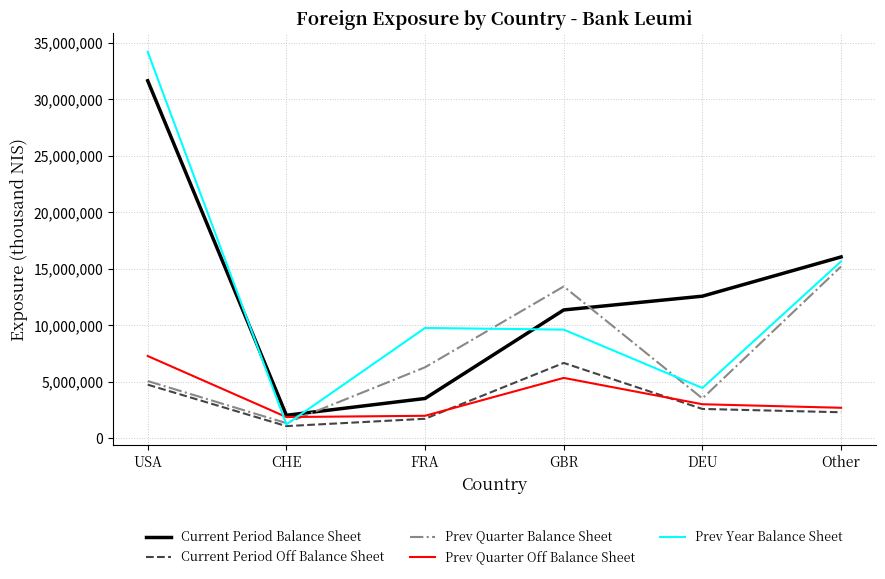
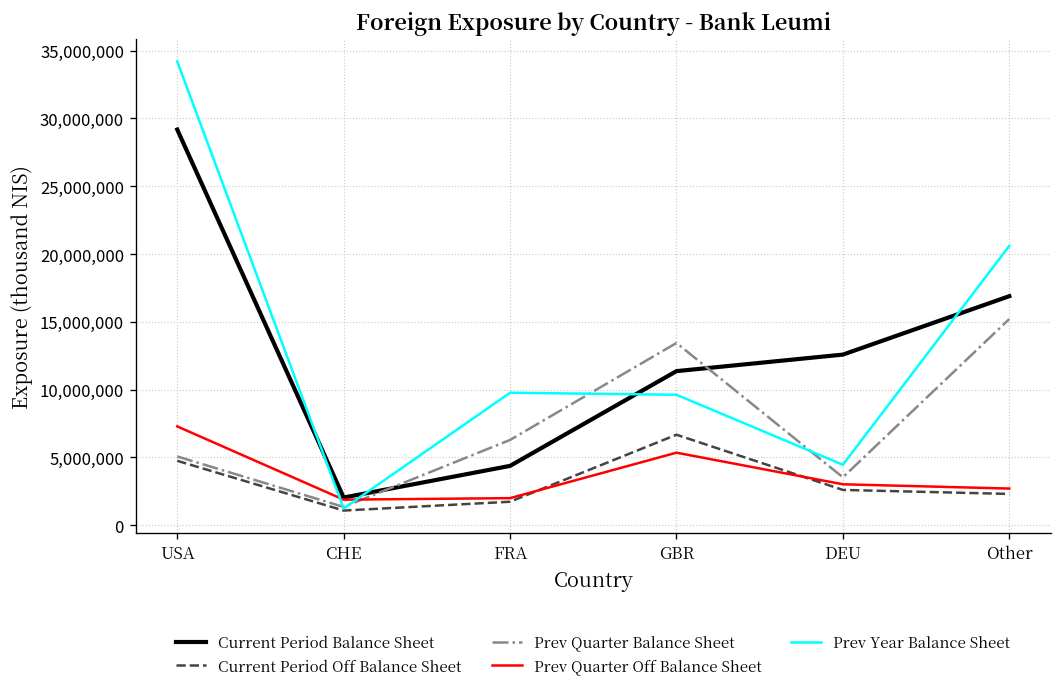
Current Period Balance Sheet, USA: 31,600,000 -> 29,200,000
Current Period Balance Sheet, FRA: 3,500,000 -> 4,400,000
Current Period Balance Sheet, Other: 16,100,000 -> 16,900,000
Prev Year Balance Sheet, Other: 15,700,000 -> 20,600,000
